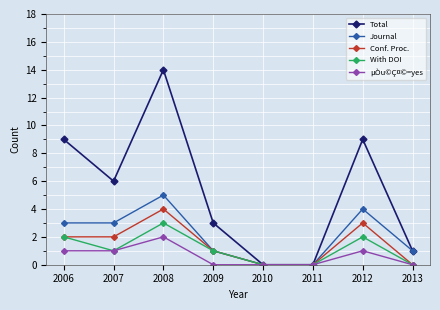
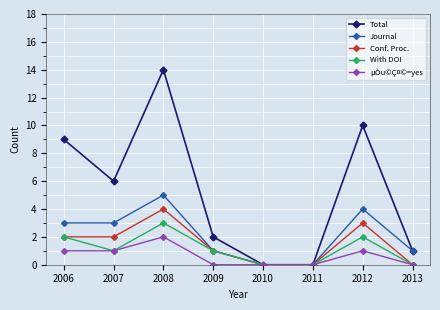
Total, 2009: 3 -> 2
Total, 2012: 9 -> 10
